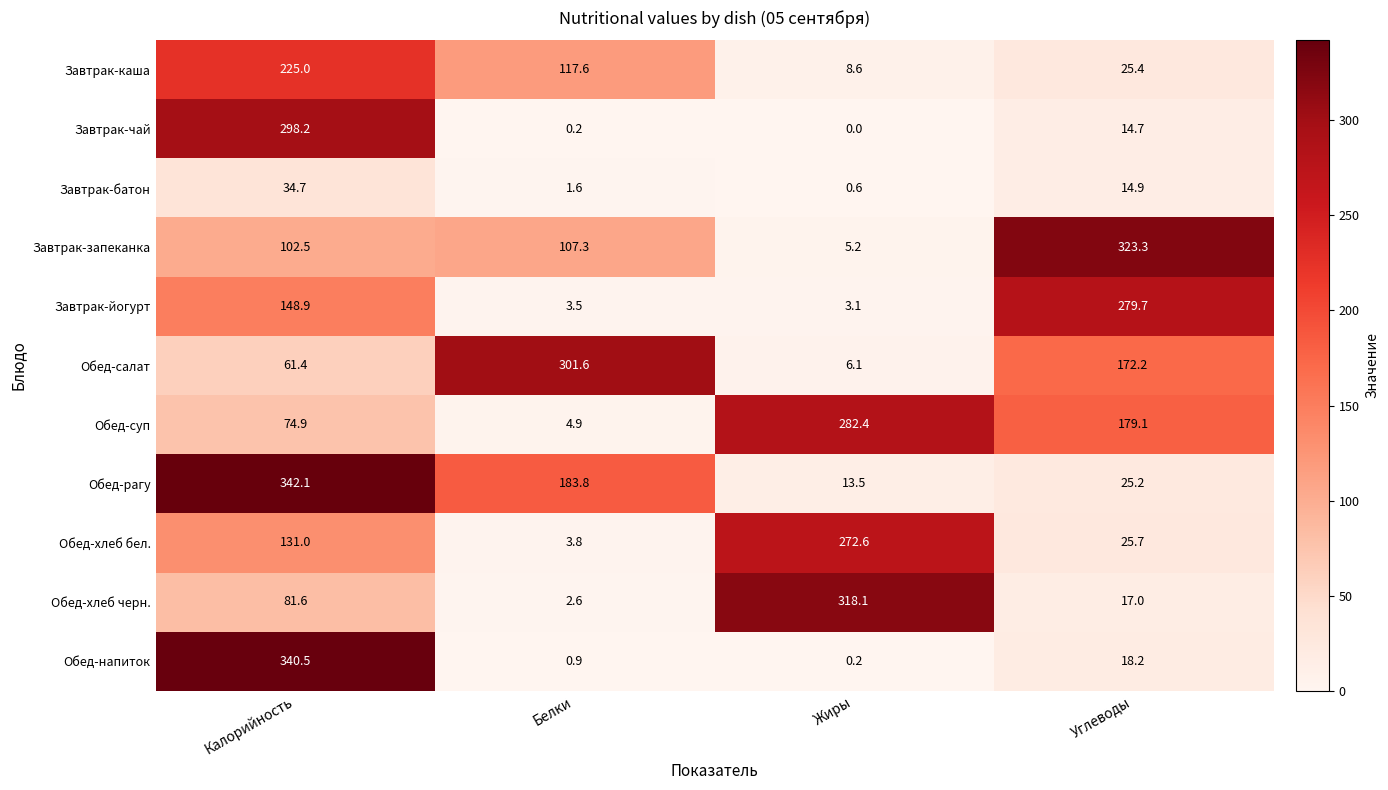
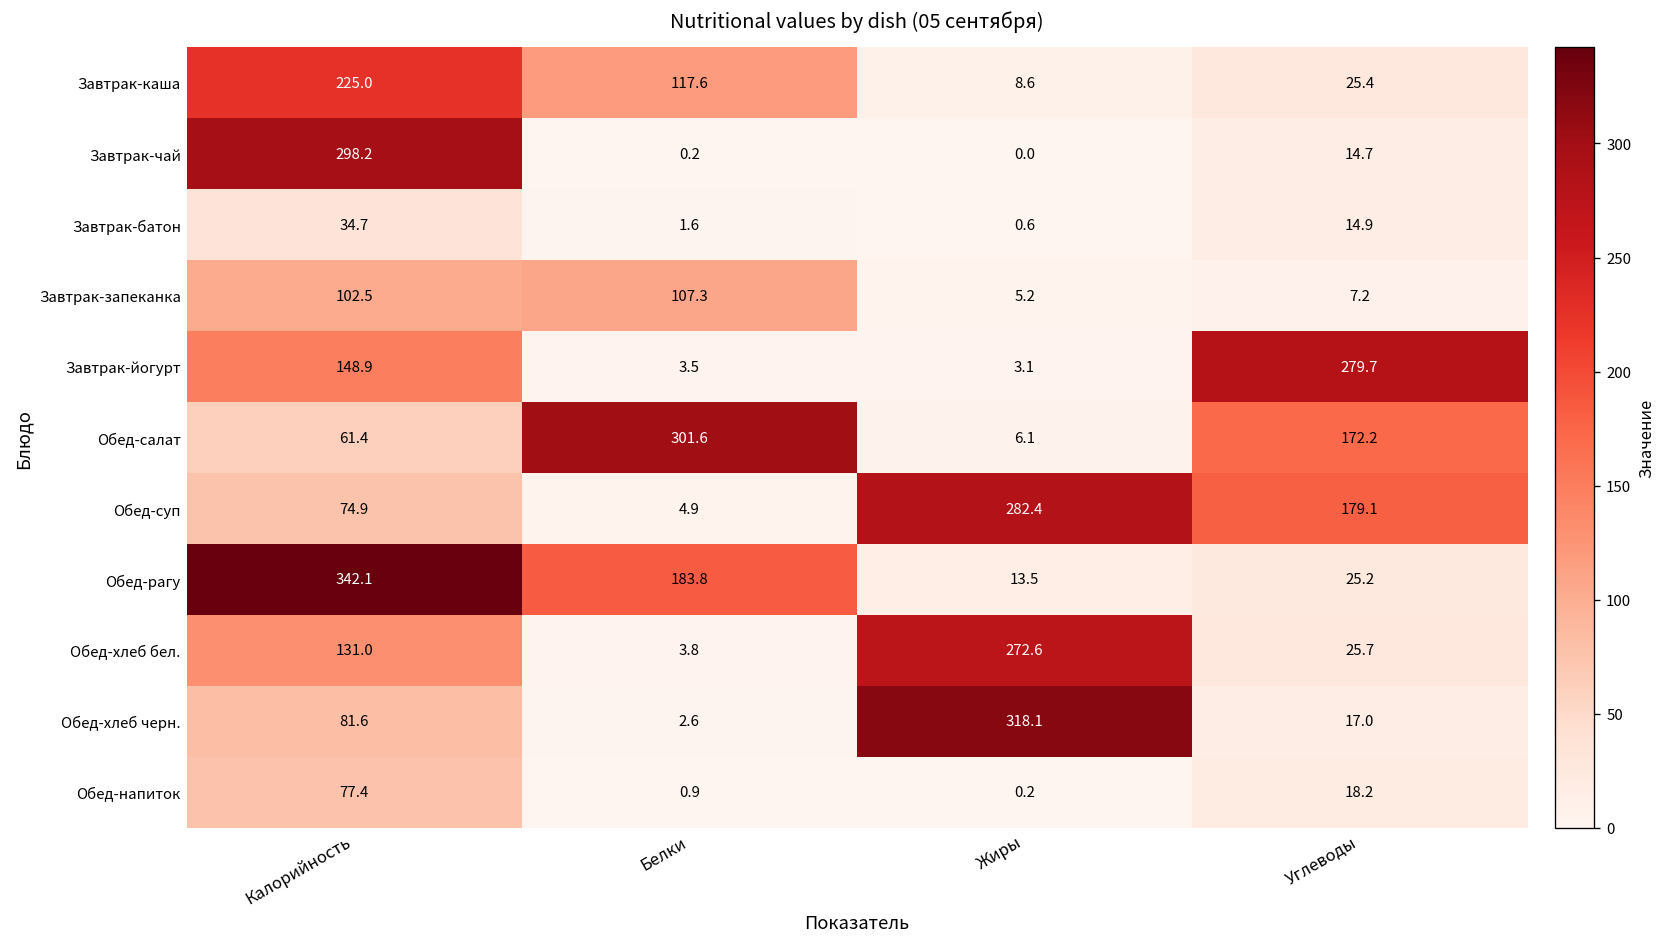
Завтрак-запеканка, Углеводы: 323.3 -> 7.2
Обед-напиток, Калорийность: 340.5 -> 77.4
